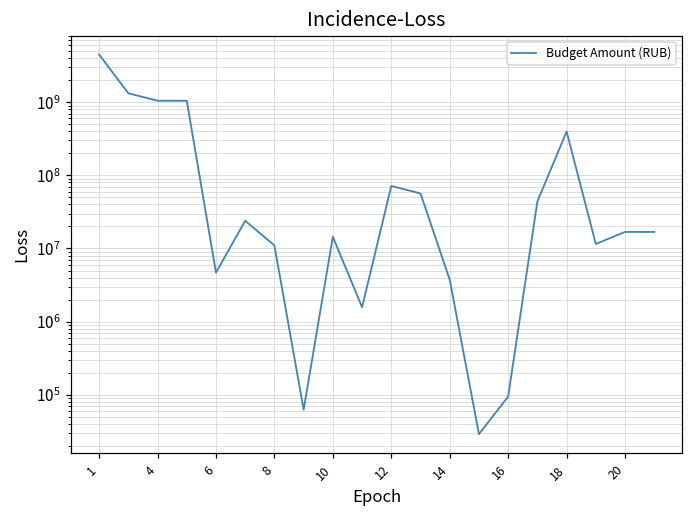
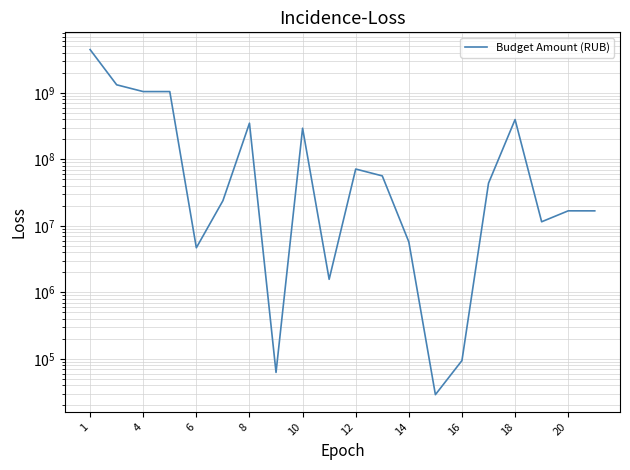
8: 11000000 -> 400000000
10: 14000000 -> 300000000
14: 4000000 -> 6000000
